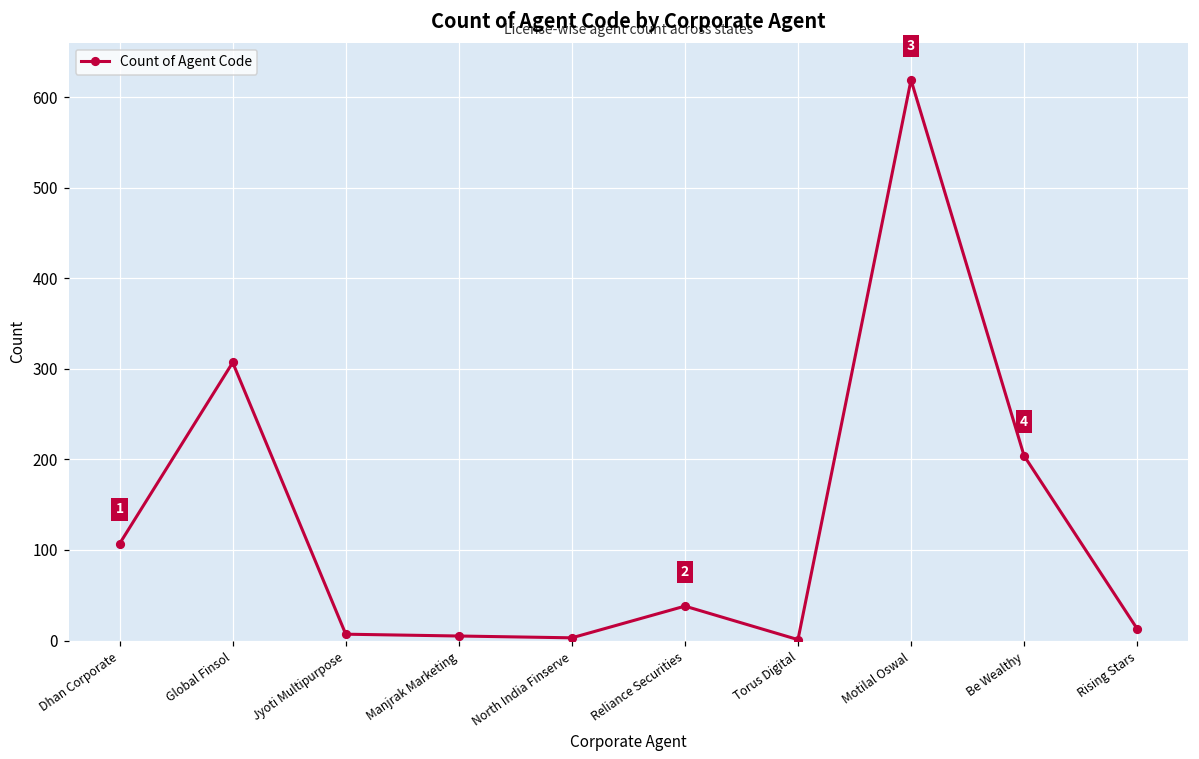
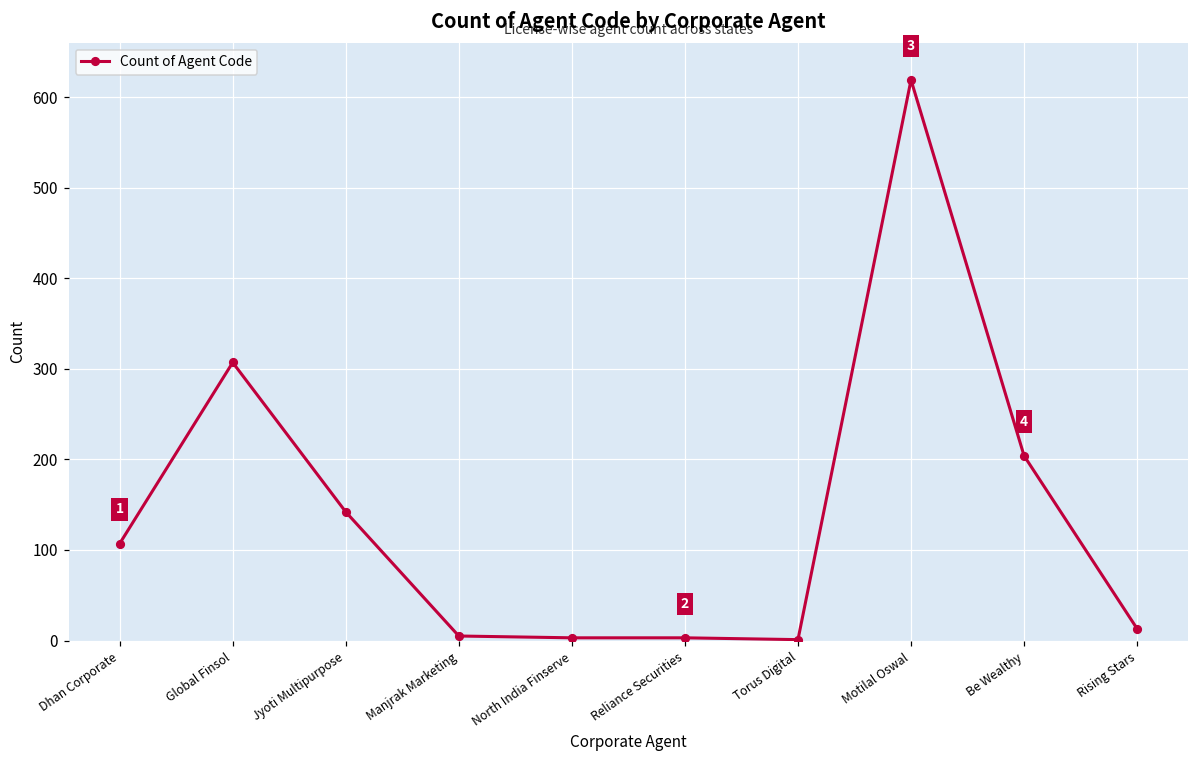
Jyoti Multipurpose: 10 -> 140
Reliance Securities: 40 -> 0
